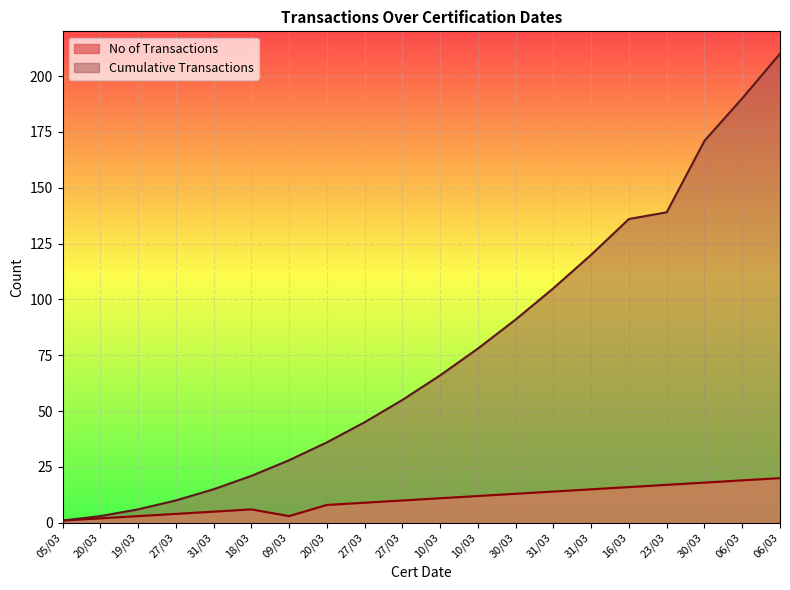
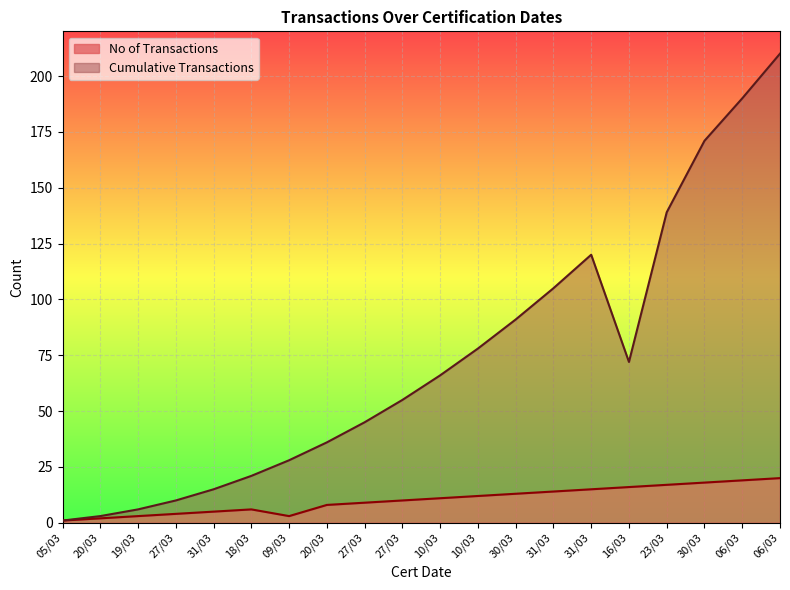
Cumulative Transactions, 16/03: 136 -> 72
